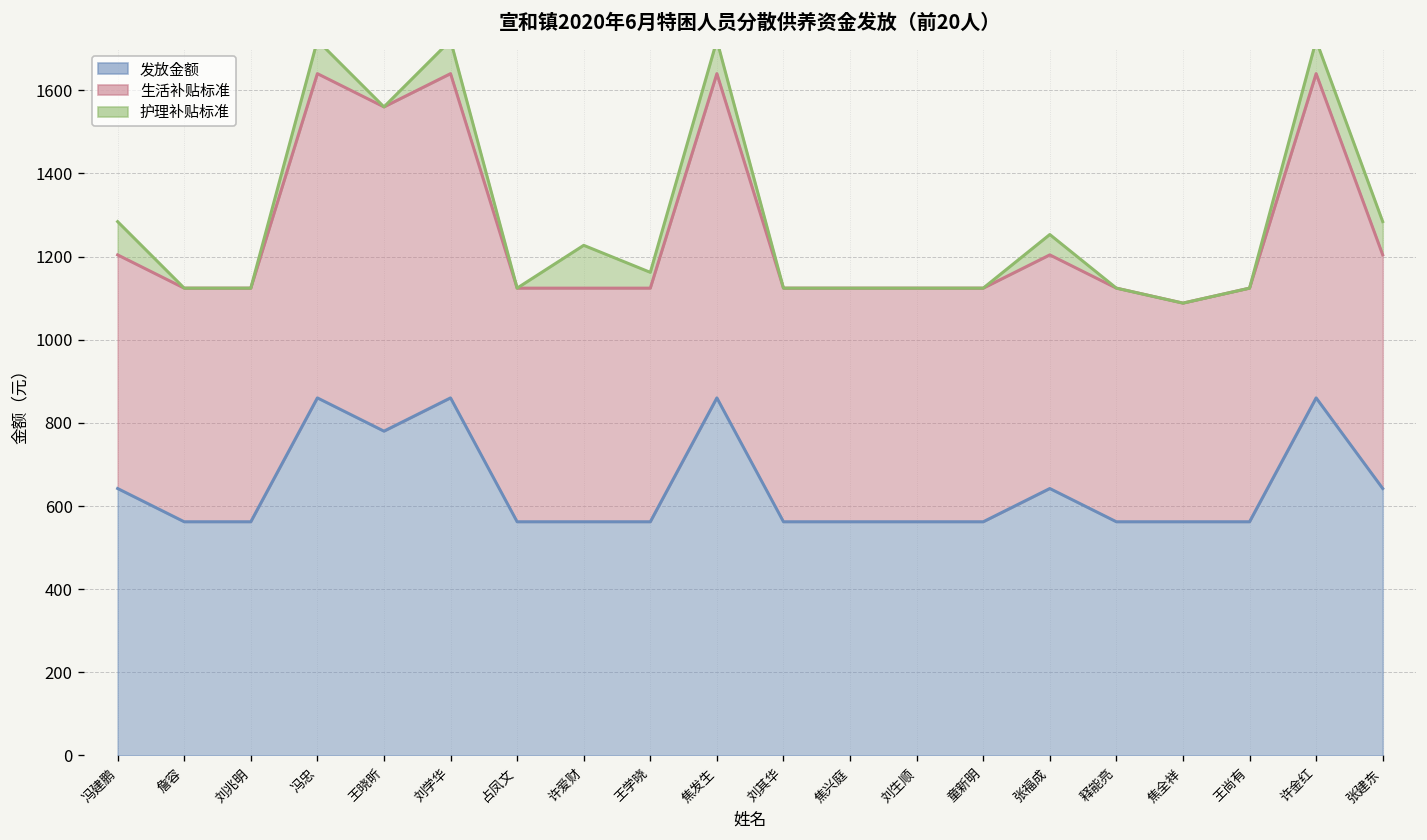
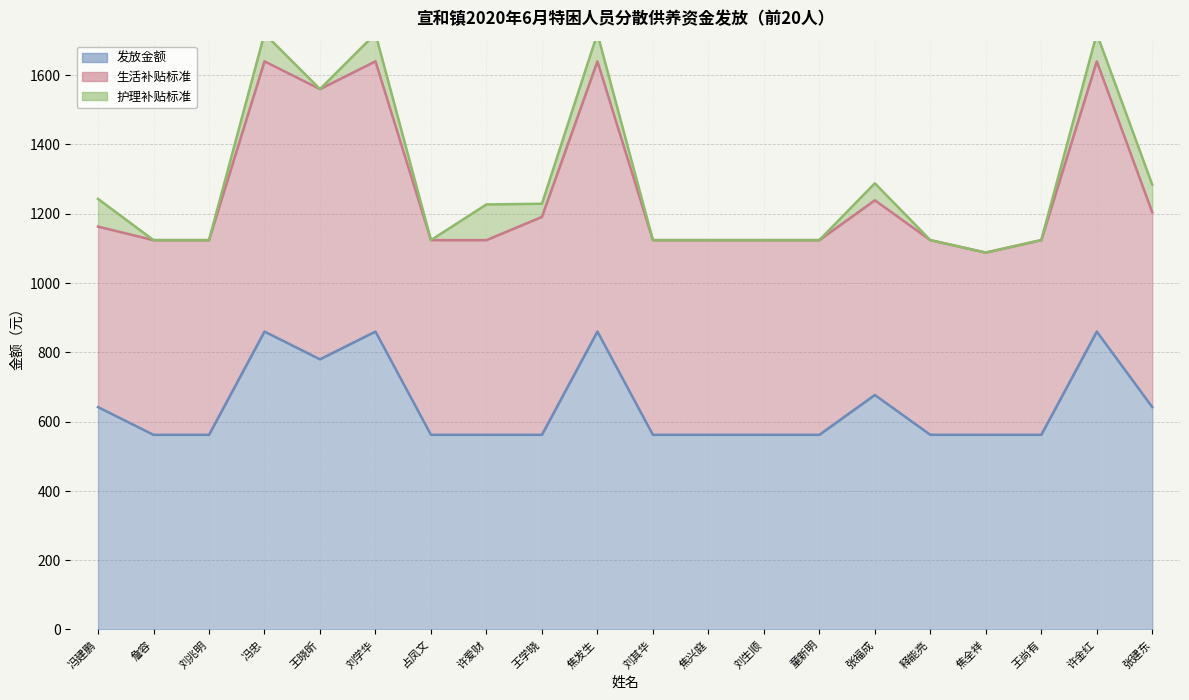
生活补贴标准, 冯建鹏: 560 -> 520
生活补贴标准, 王学晓: 560 -> 630
发放金额, 张福成: 640 -> 680
